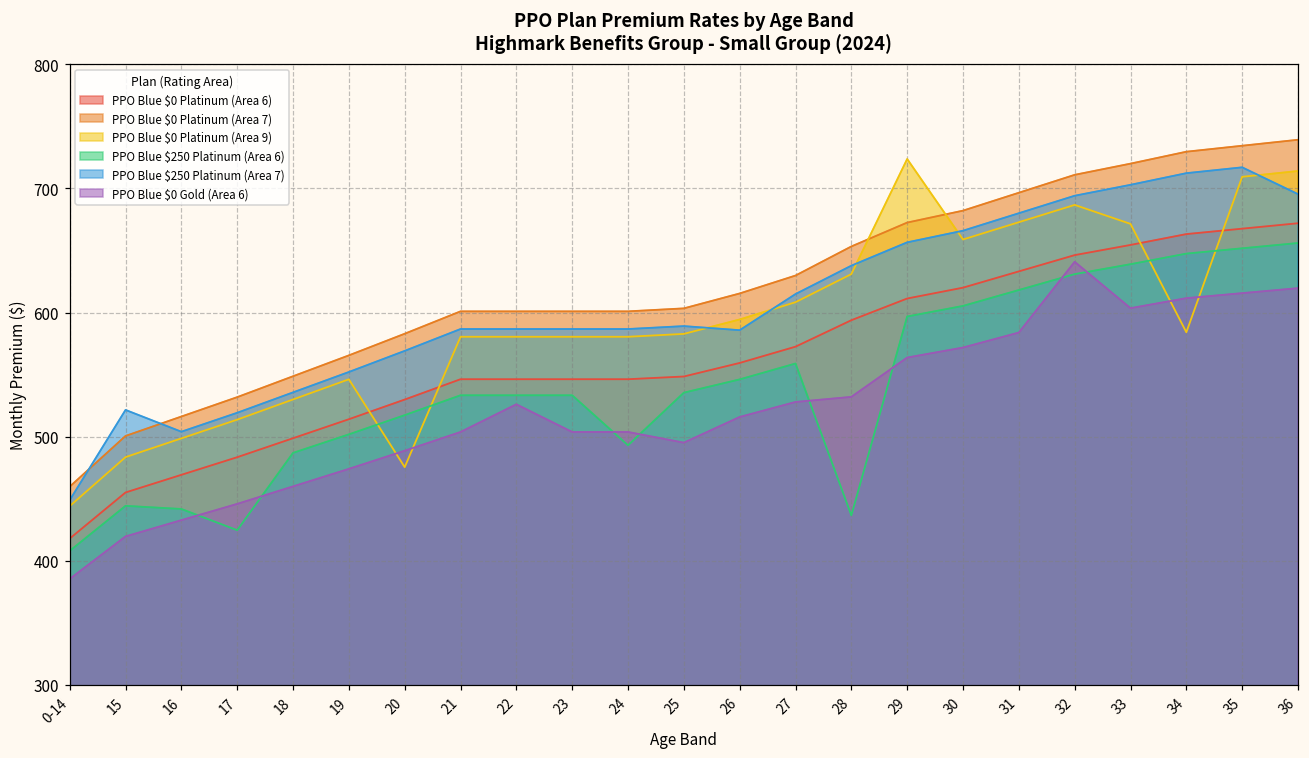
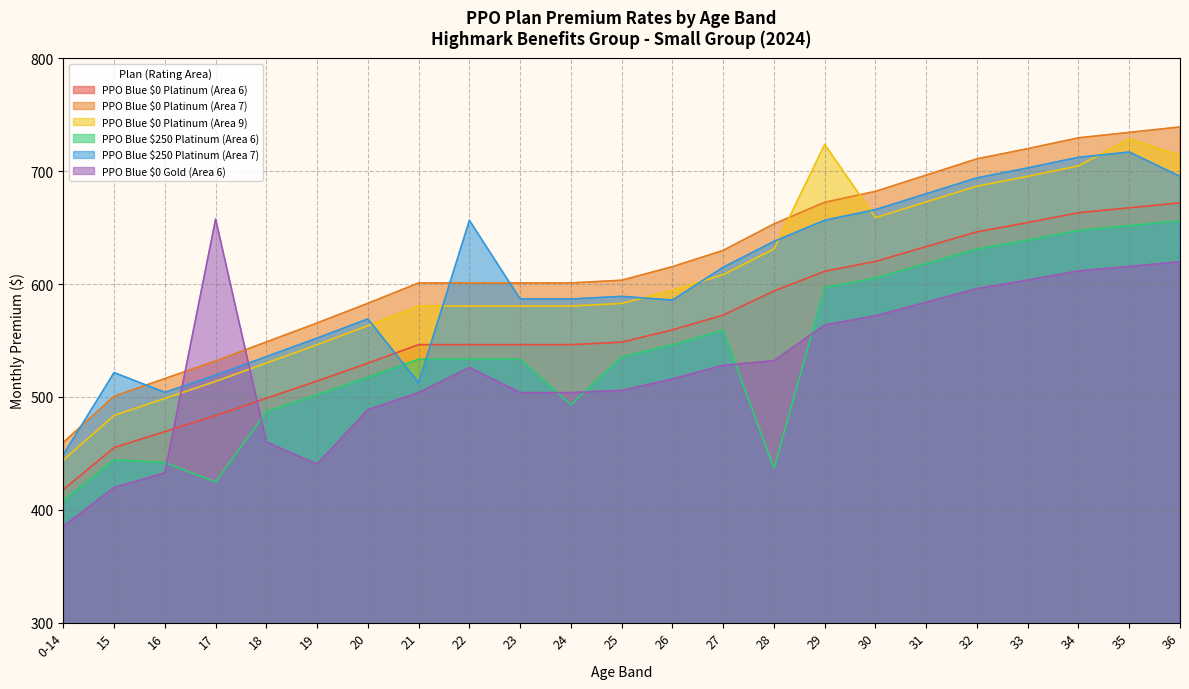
PPO Blue $0 Gold (Area 6), 17: 446 -> 658
PPO Blue $0 Gold (Area 6), 19: 474 -> 440
PPO Blue $0 Platinum (Area 9), 20: 475 -> 563
PPO Blue $250 Platinum (Area 7), 21: 587 -> 513
PPO Blue $250 Platinum (Area 7), 22: 587 -> 656
PPO Blue $0 Gold (Area 6), 25: 495 -> 506
PPO Blue $0 Gold (Area 6), 32: 641 -> 596
PPO Blue $0 Platinum (Area 9), 33: 671 -> 695
PPO Blue $0 Platinum (Area 9), 34: 584 -> 705
PPO Blue $0 Platinum (Area 9), 35: 709 -> 728
